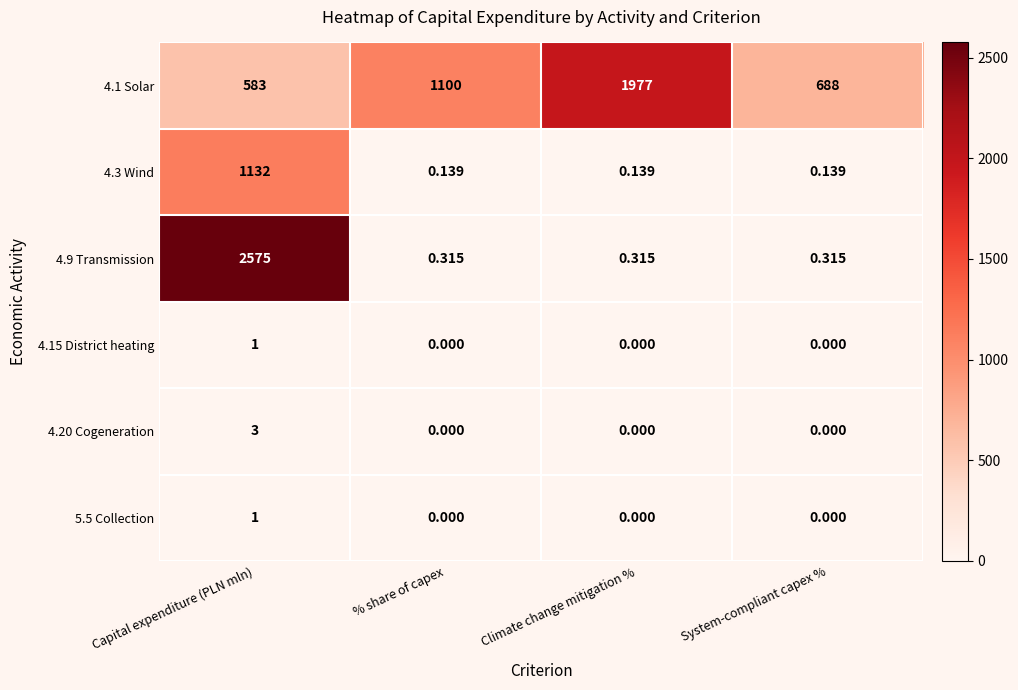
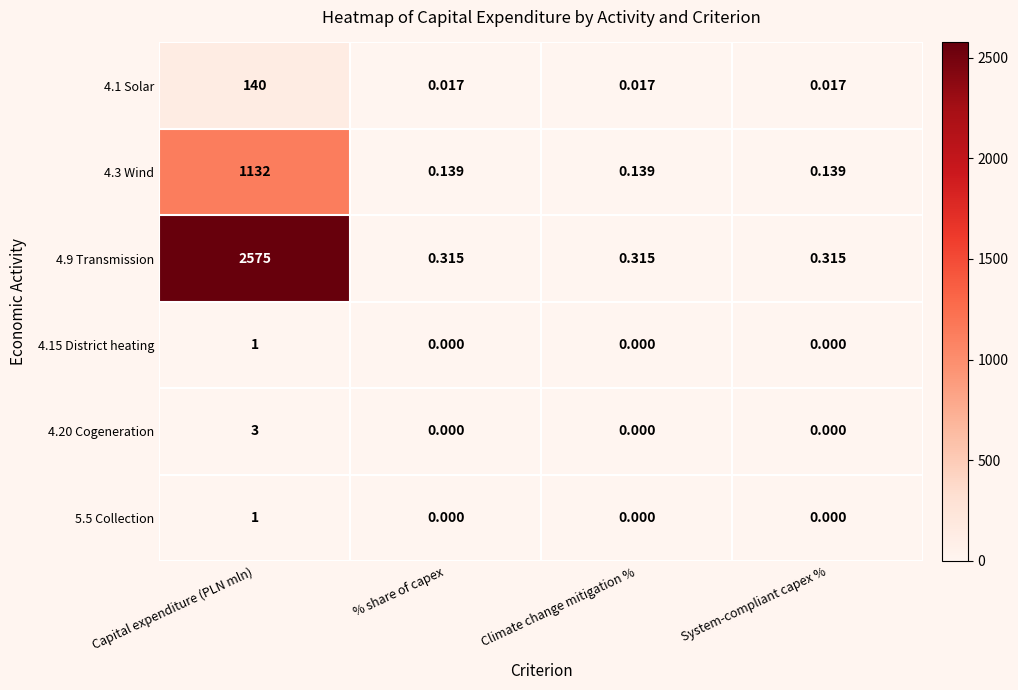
4.1 Solar, Capital expenditure (PLN mln): 583 -> 140
4.1 Solar, % share of capex: 1100 -> 0.017
4.1 Solar, Climate change mitigation %: 1977 -> 0.017
4.1 Solar, System-compliant capex %: 688 -> 0.017
